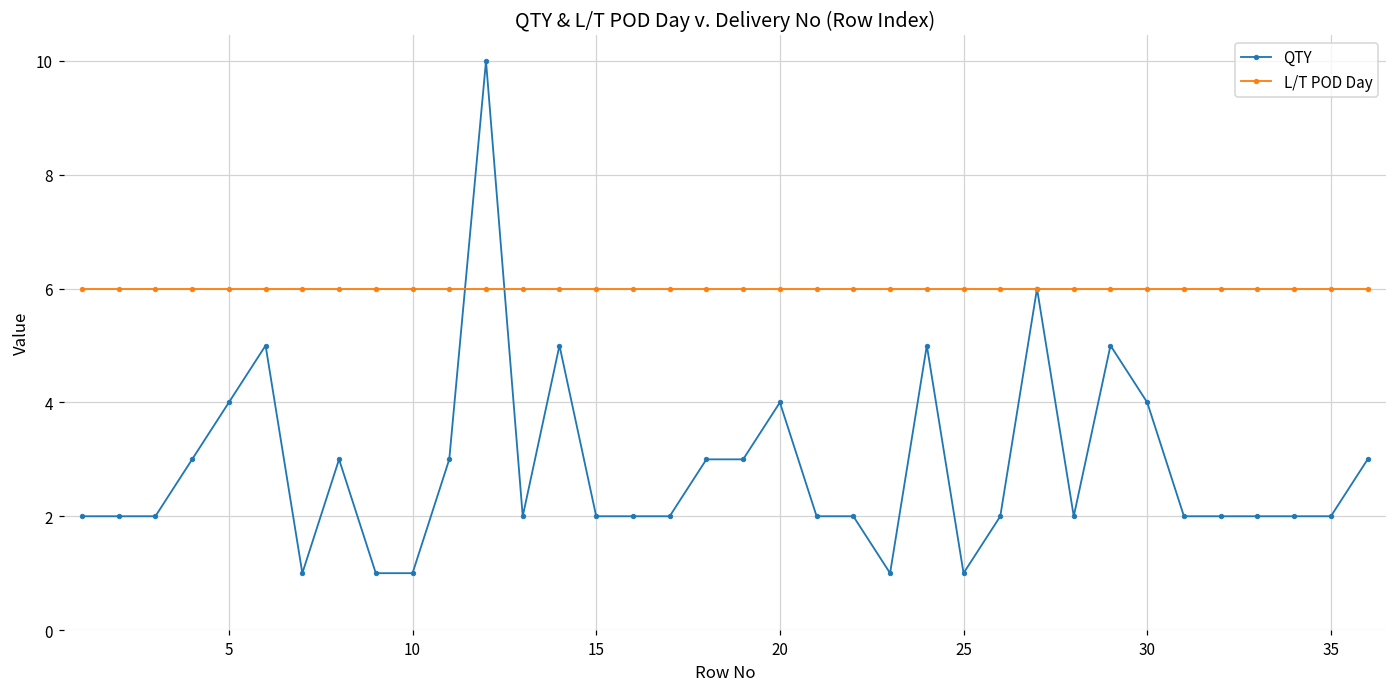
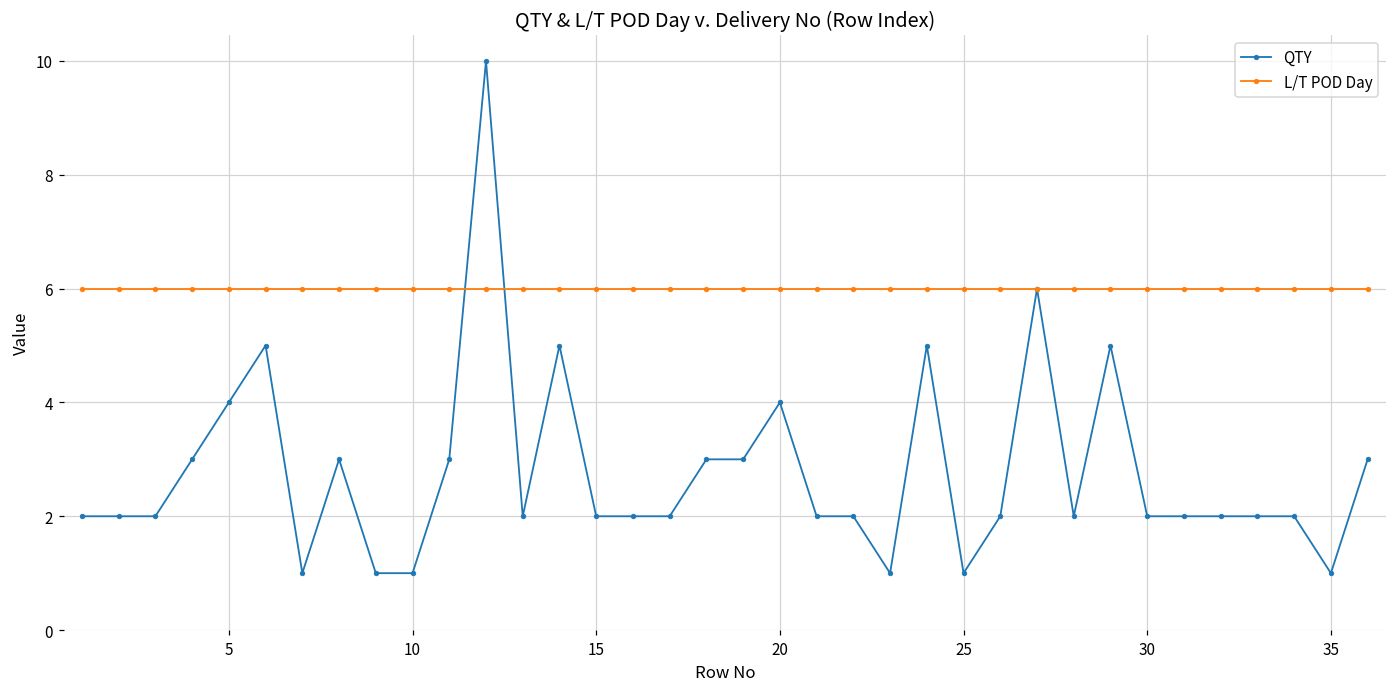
QTY, 30: 4 -> 2
QTY, 35: 2 -> 1
